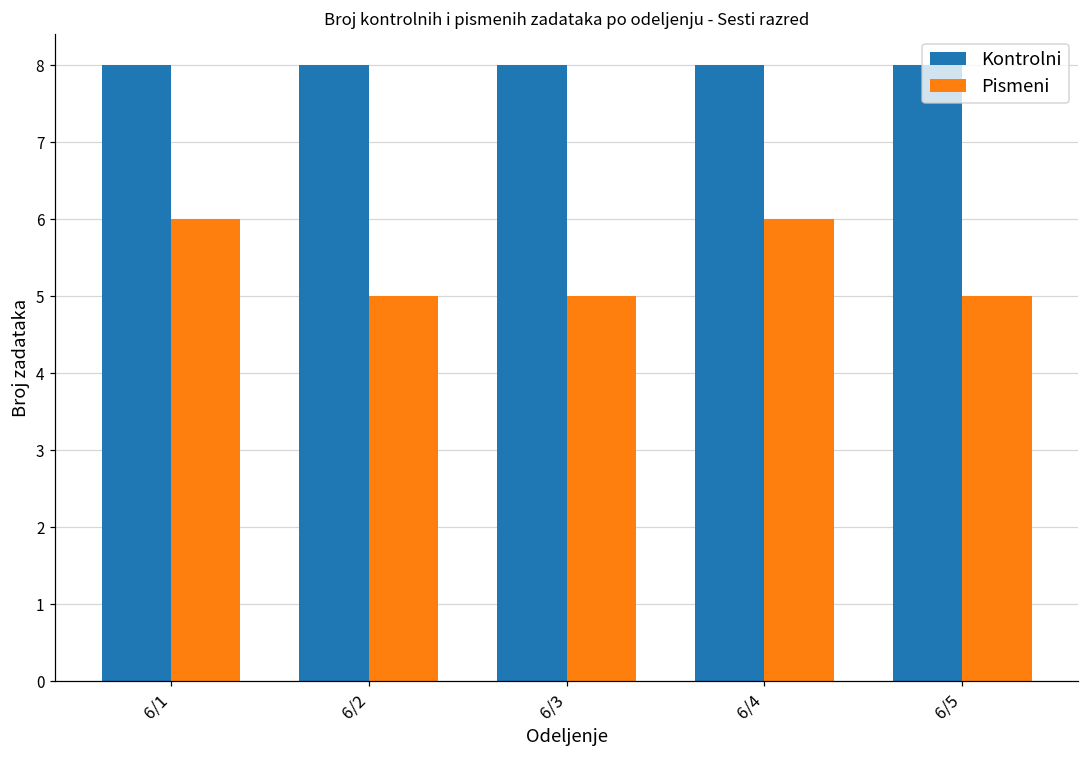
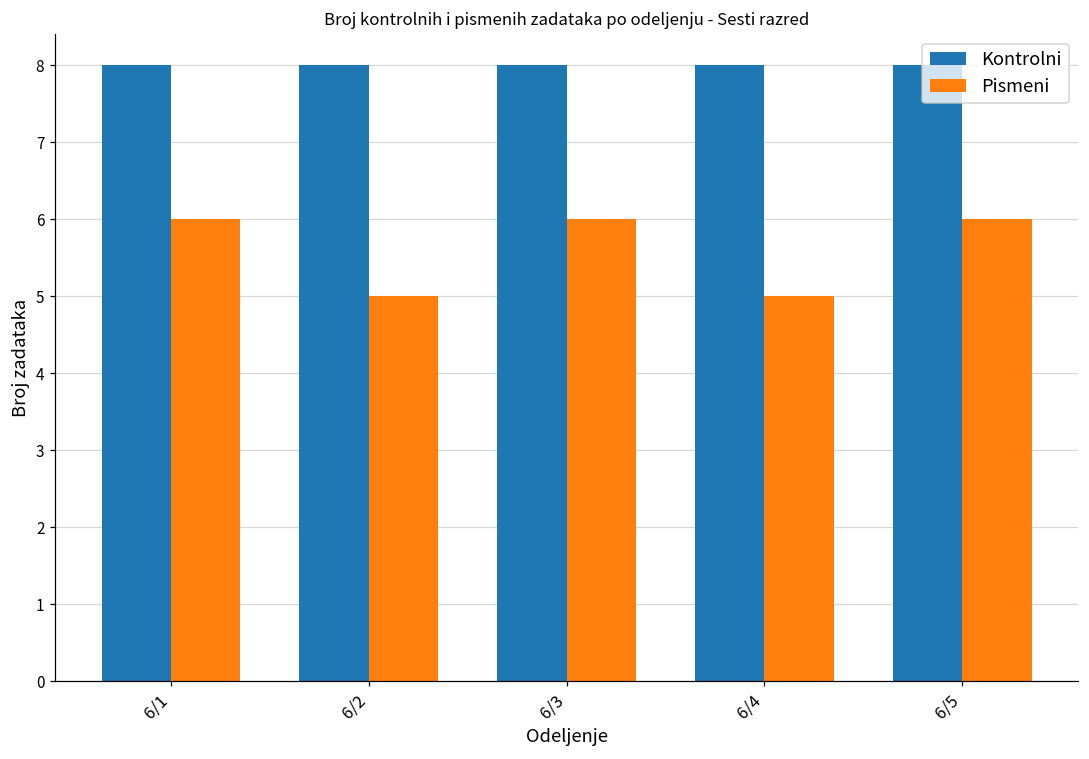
Pismeni, 6/3: 5 -> 6
Pismeni, 6/4: 6 -> 5
Pismeni, 6/5: 5 -> 6
